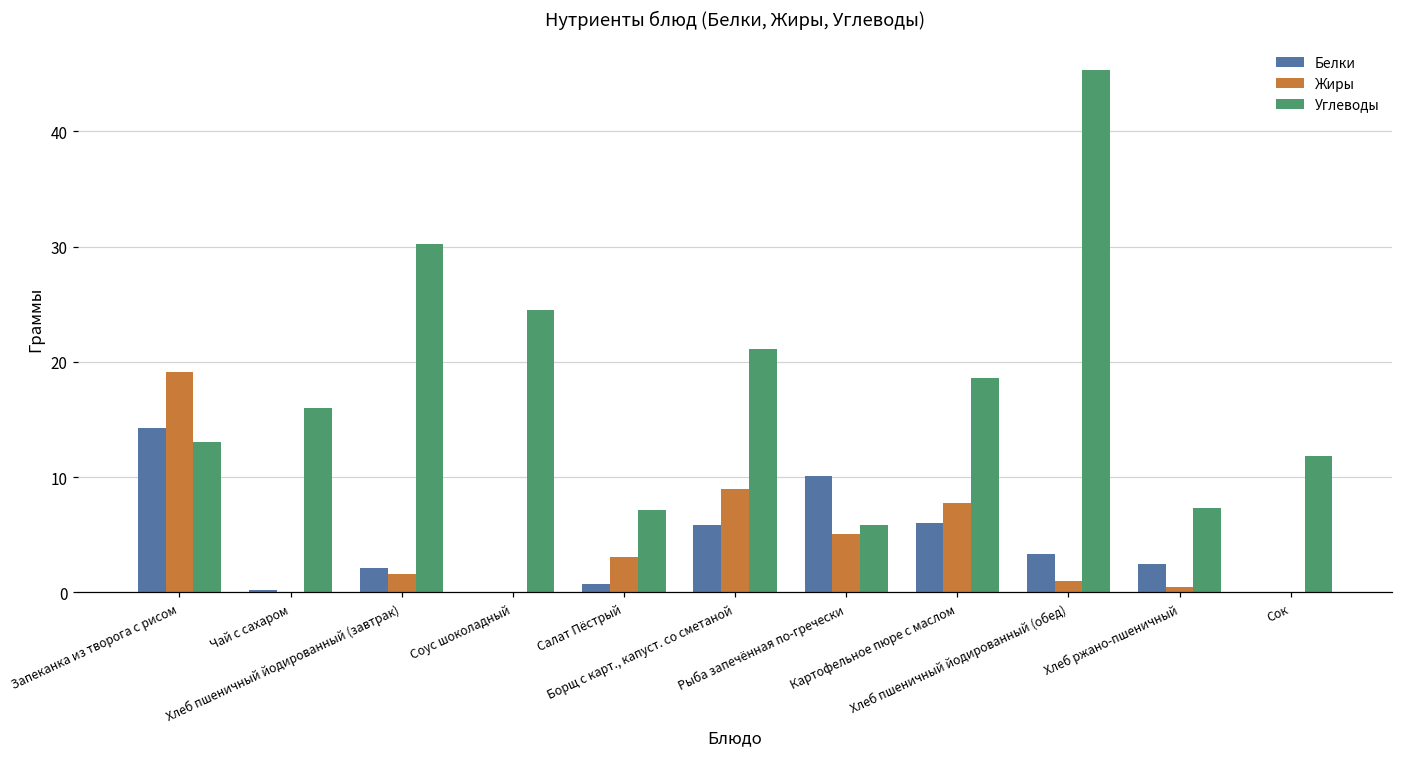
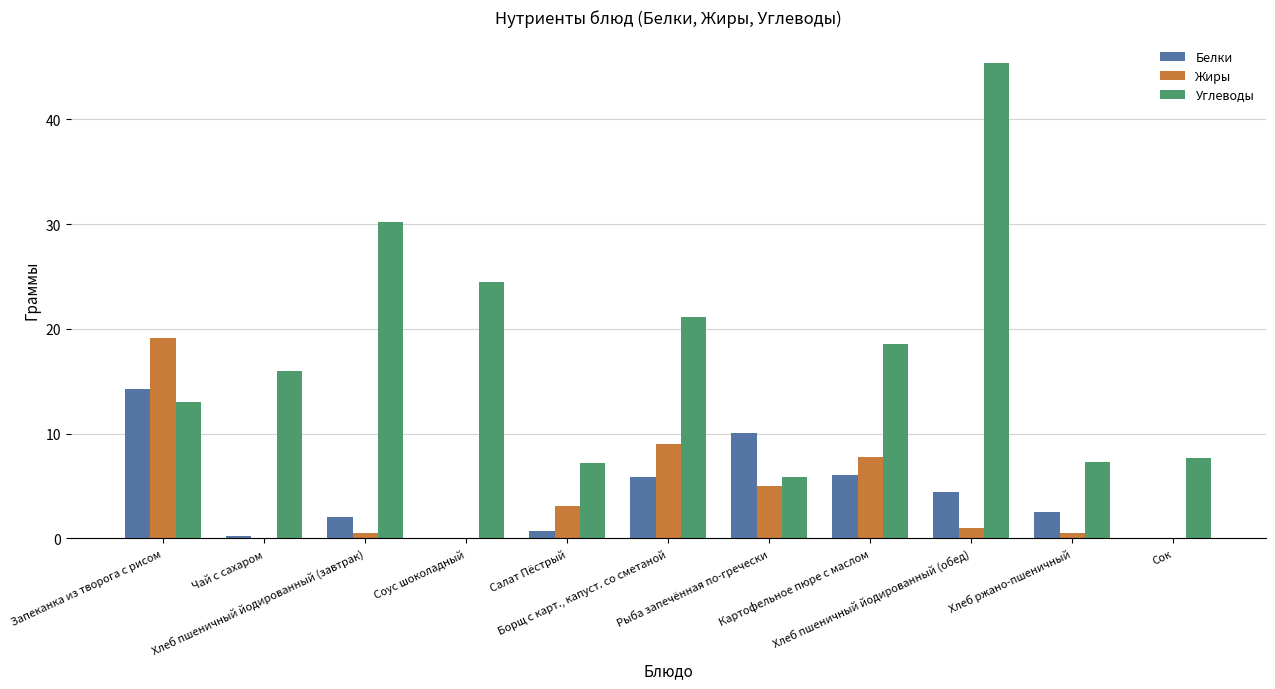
Жиры, Хлеб пшеничный йодированный (завтрак): 1.6 -> 0.5
Белки, Хлеб пшеничный йодированный (обед): 3.4 -> 4.4
Углеводы, Сок: 11.8 -> 7.7
